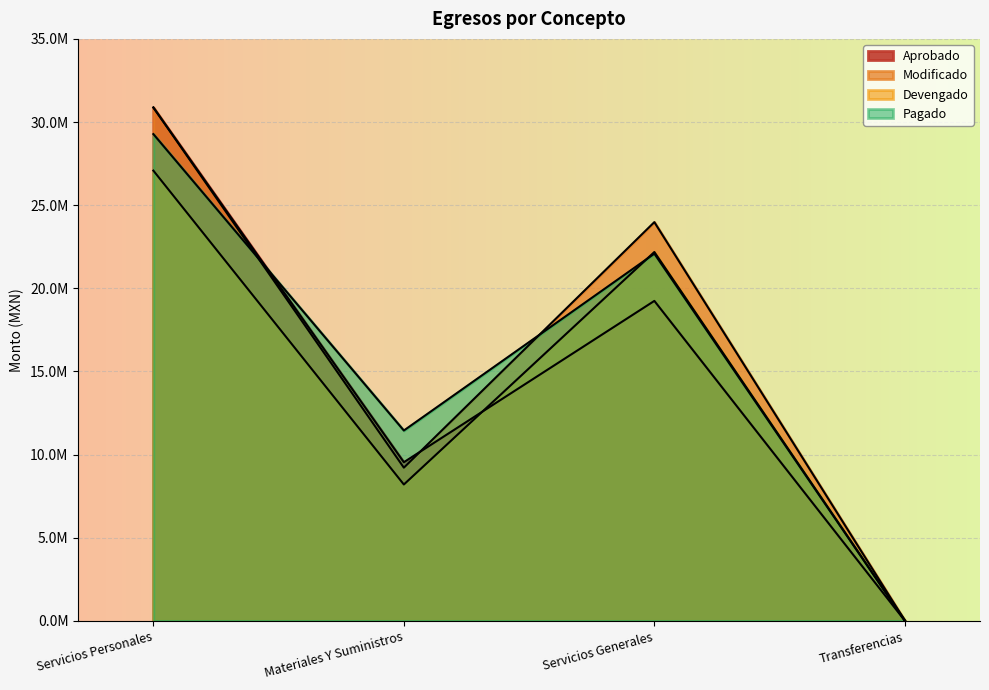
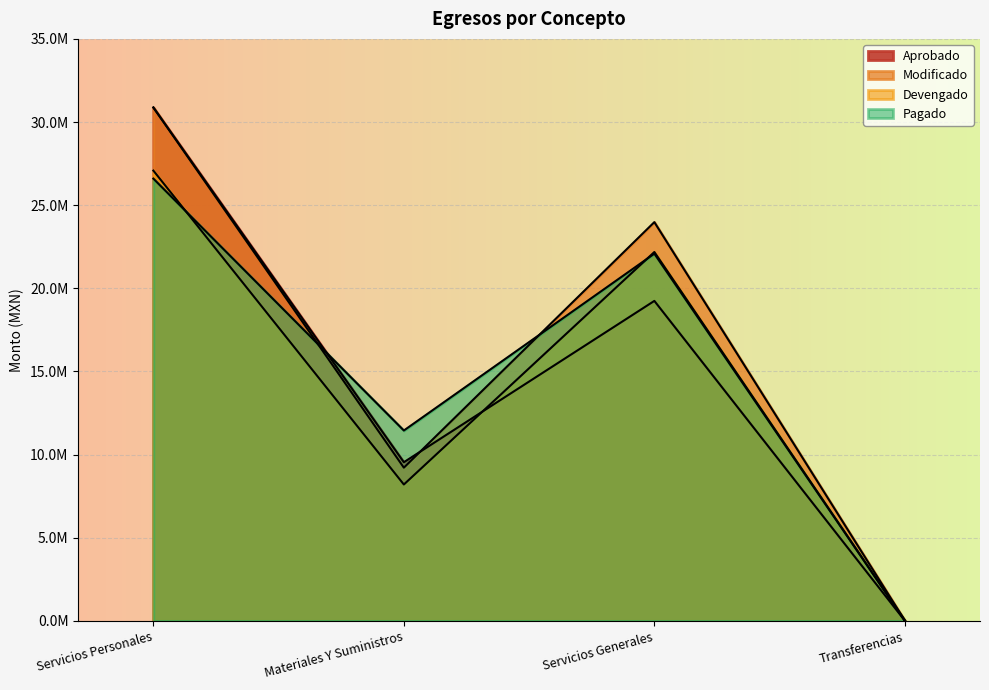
Pagado, Servicios Personales: 29300000 -> 26600000
